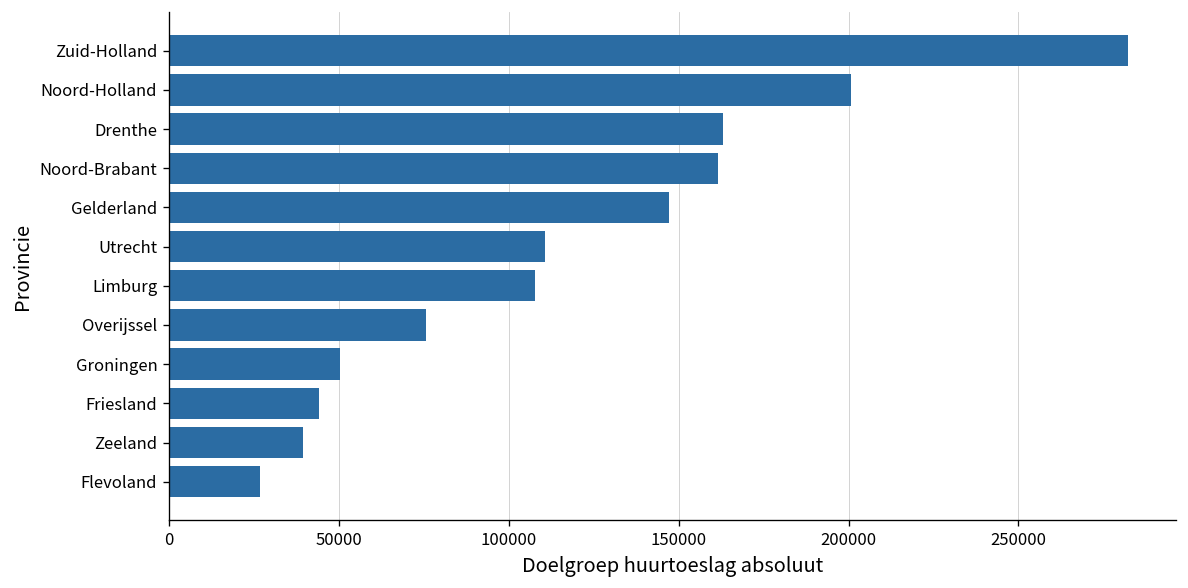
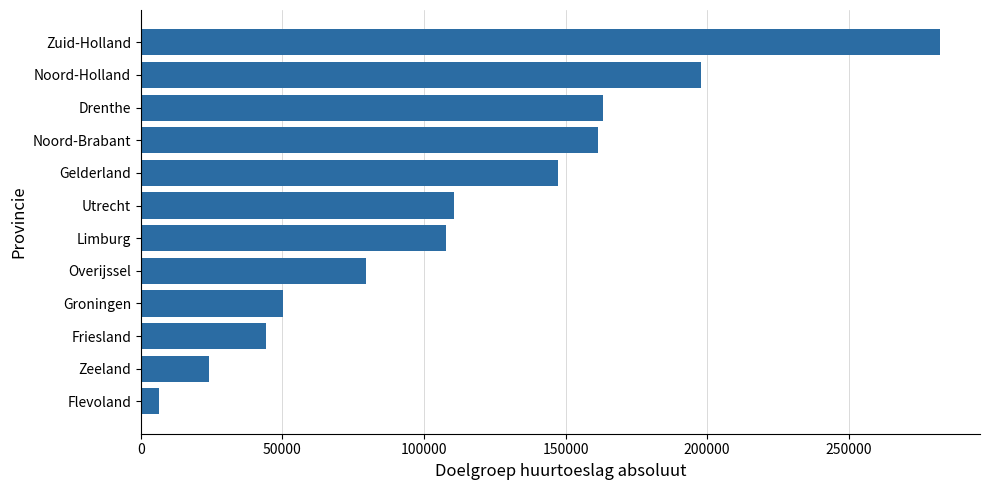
Noord-Holland: 201000 -> 198000
Overijssel: 76000 -> 79000
Zeeland: 39000 -> 24000
Flevoland: 27000 -> 6000
